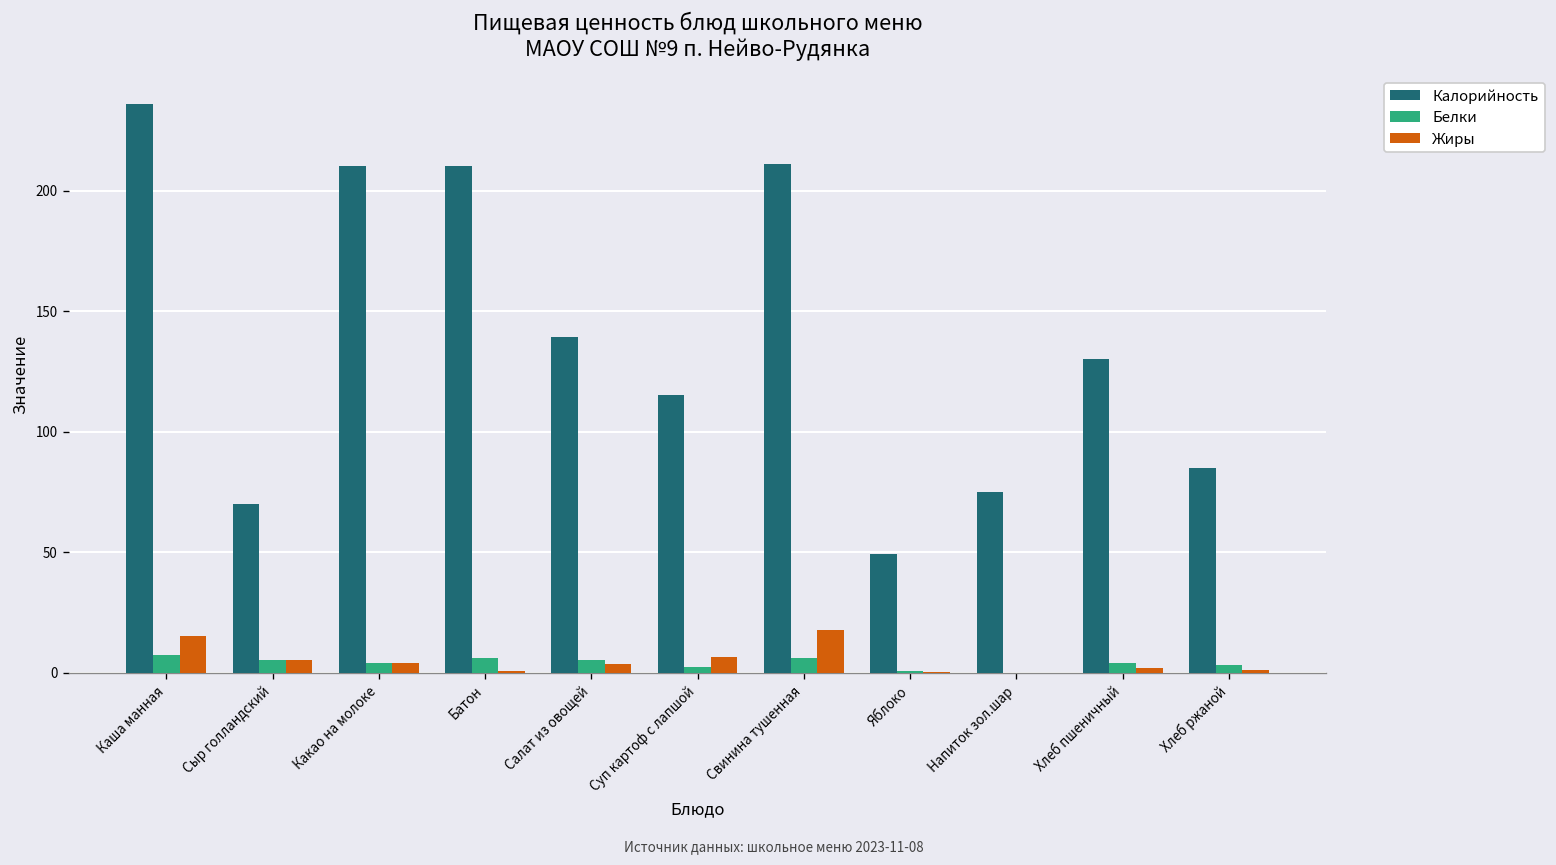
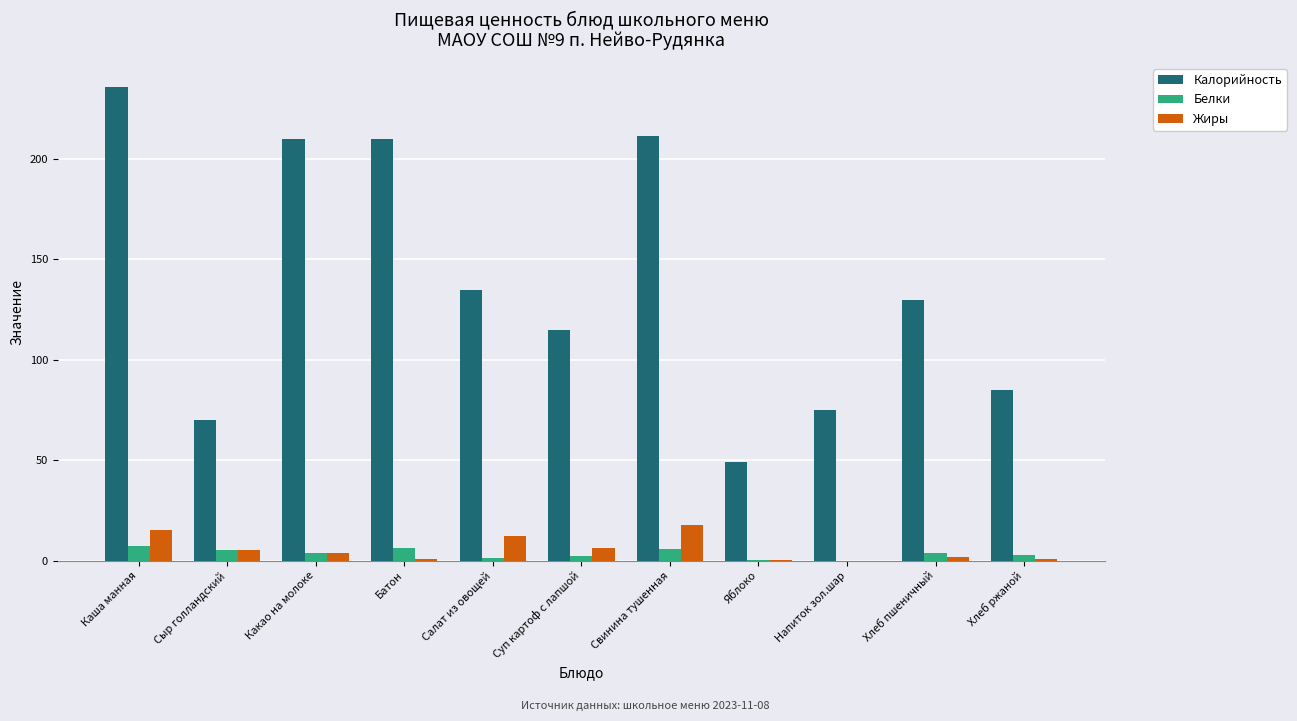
Калорийность, Салат из овощей: 139 -> 135
Белки, Салат из овощей: 5 -> 1
Жиры, Салат из овощей: 4 -> 12
